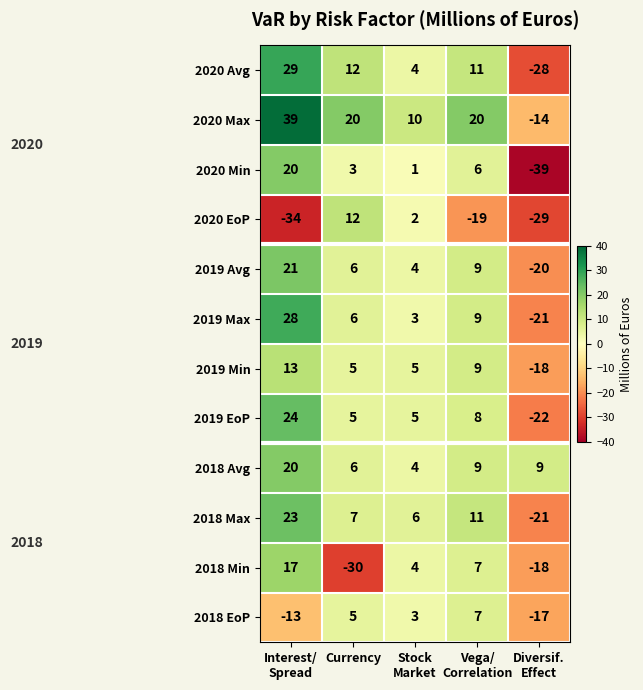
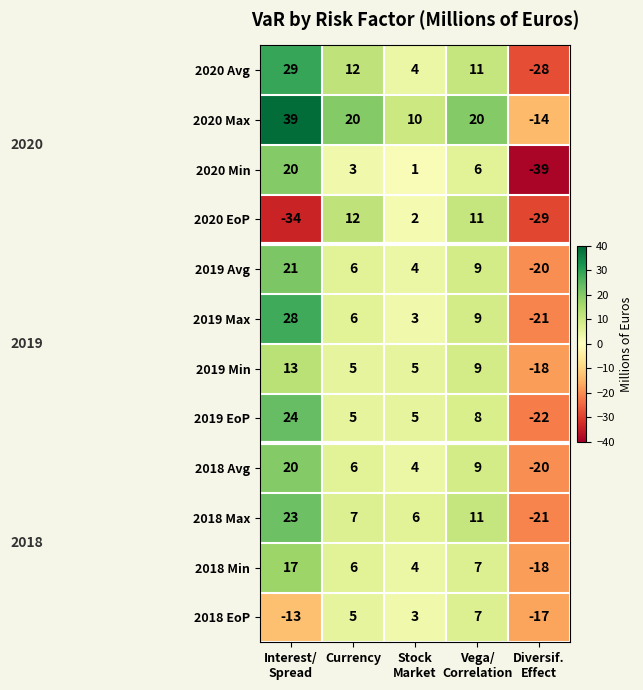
2020 EoP, Vega/ Correlation: -19 -> 11
2018 Avg, Diversif. Effect: 9 -> -20
2018 Min, Currency: -30 -> 6
